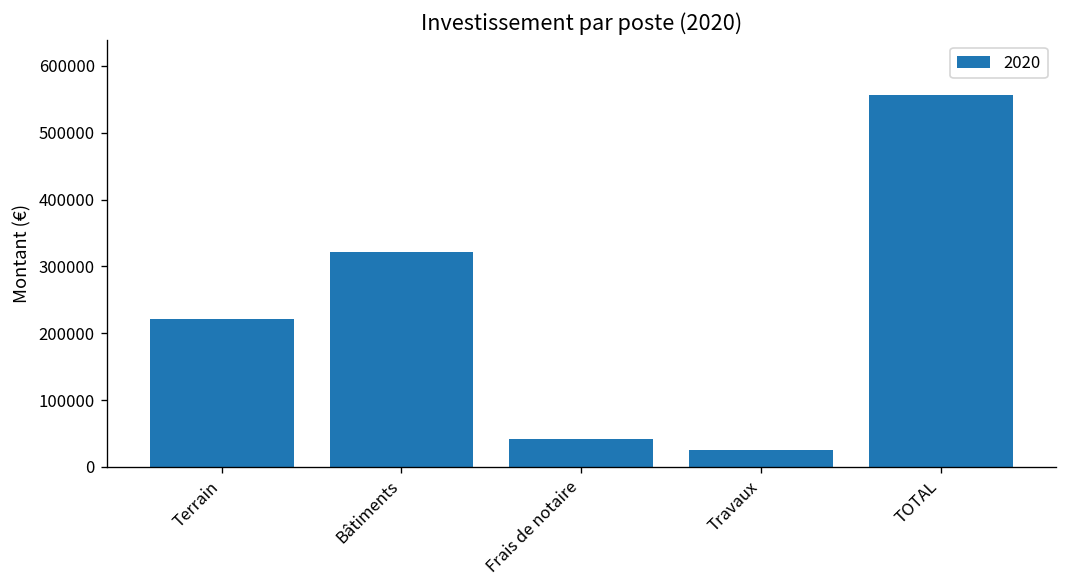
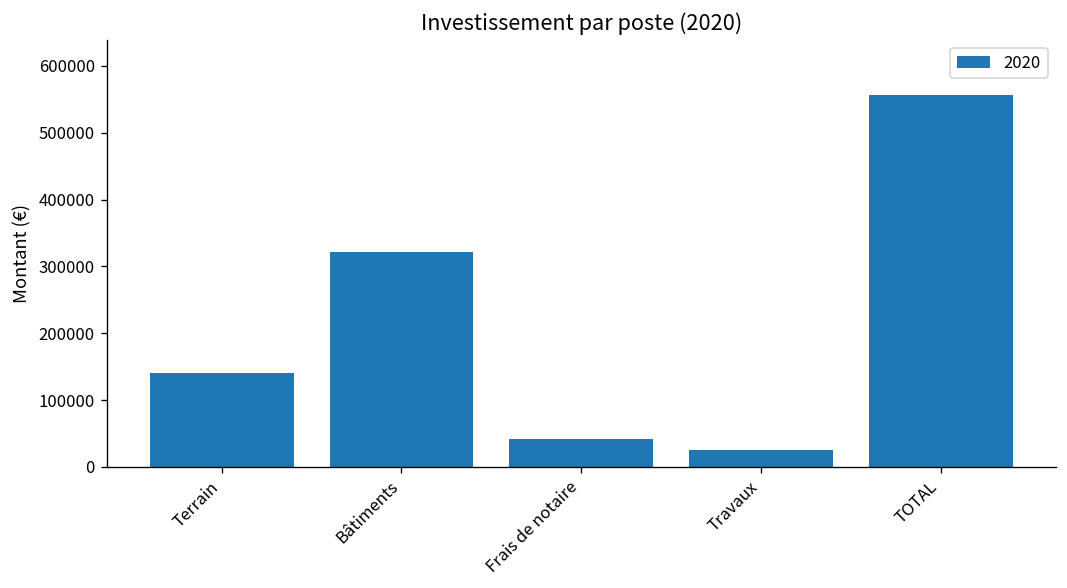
Terrain: 220000 -> 140000
